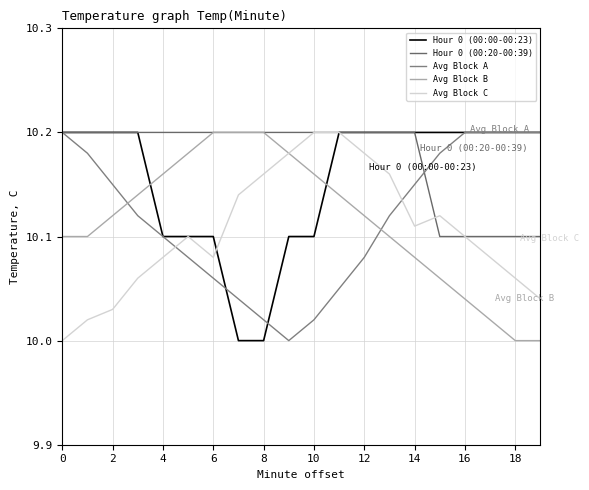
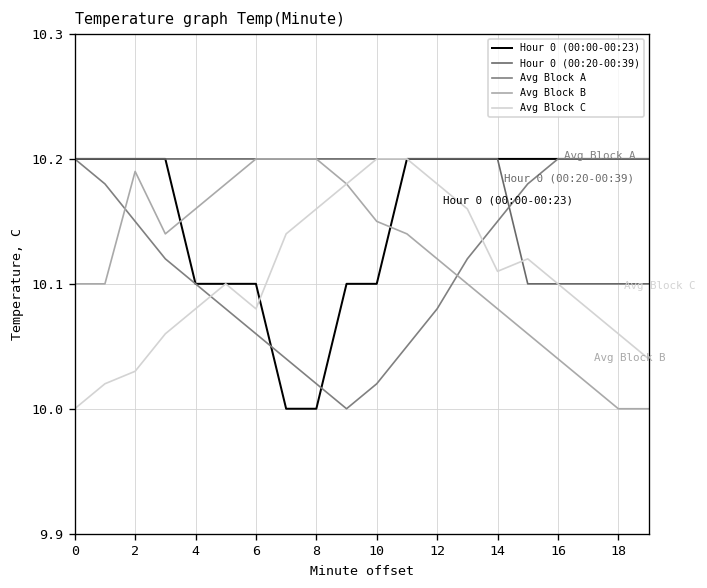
Avg Block B, 2: 10.12 -> 10.19
Avg Block B, 10: 10.16 -> 10.15
